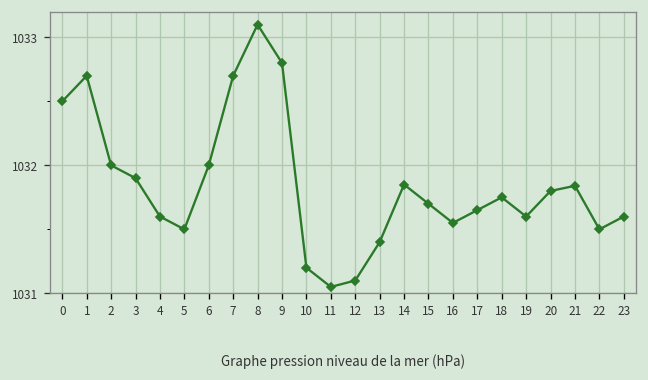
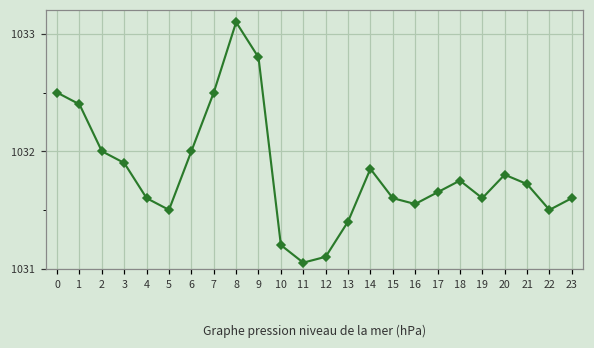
1: 1032.7 -> 1032.4
7: 1032.7 -> 1032.5
15: 1031.7 -> 1031.6
21: 1031.84 -> 1031.72
